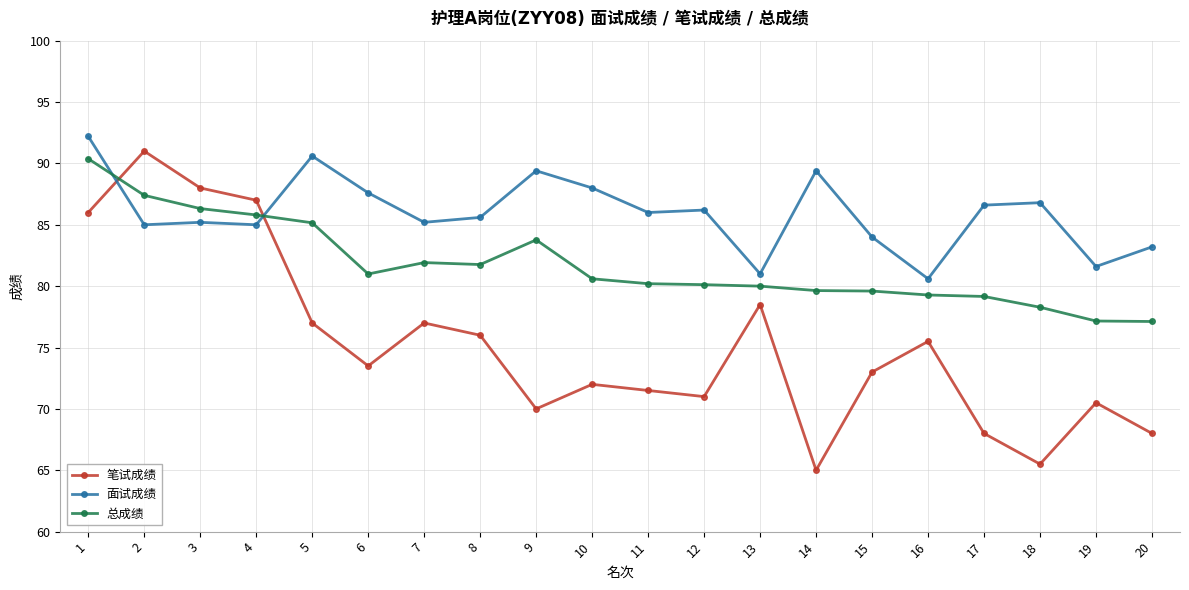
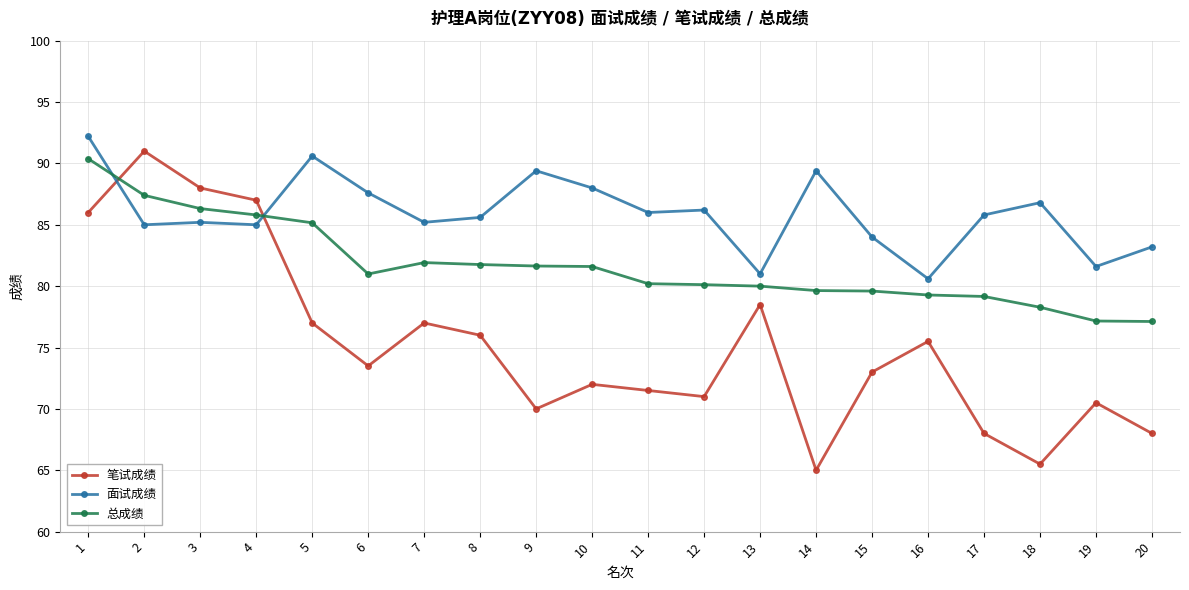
总成绩, 9: 83.8 -> 81.6
总成绩, 10: 80.6 -> 81.6
面试成绩, 17: 86.6 -> 85.8
